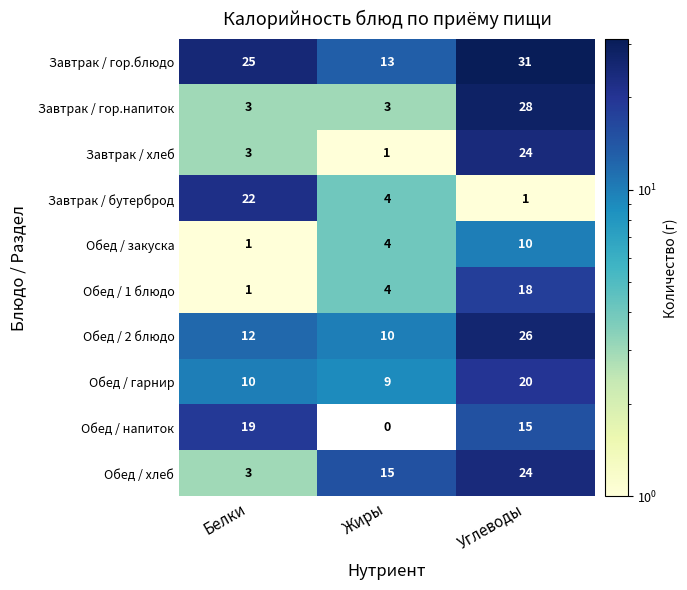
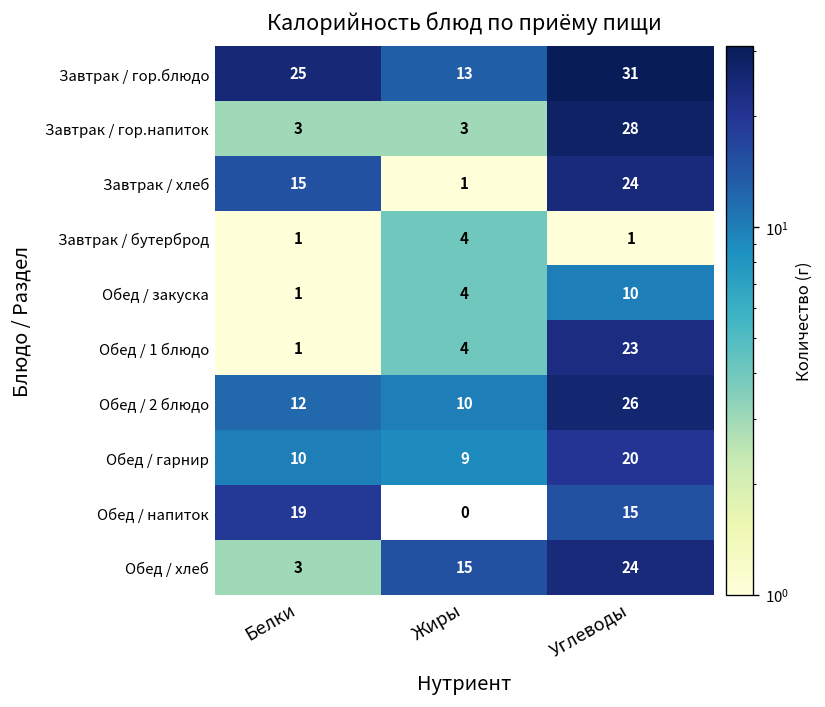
Завтрак / хлеб, Белки: 3 -> 15
Завтрак / бутерброд, Белки: 22 -> 1
Обед / 1 блюдо, Углеводы: 18 -> 23
